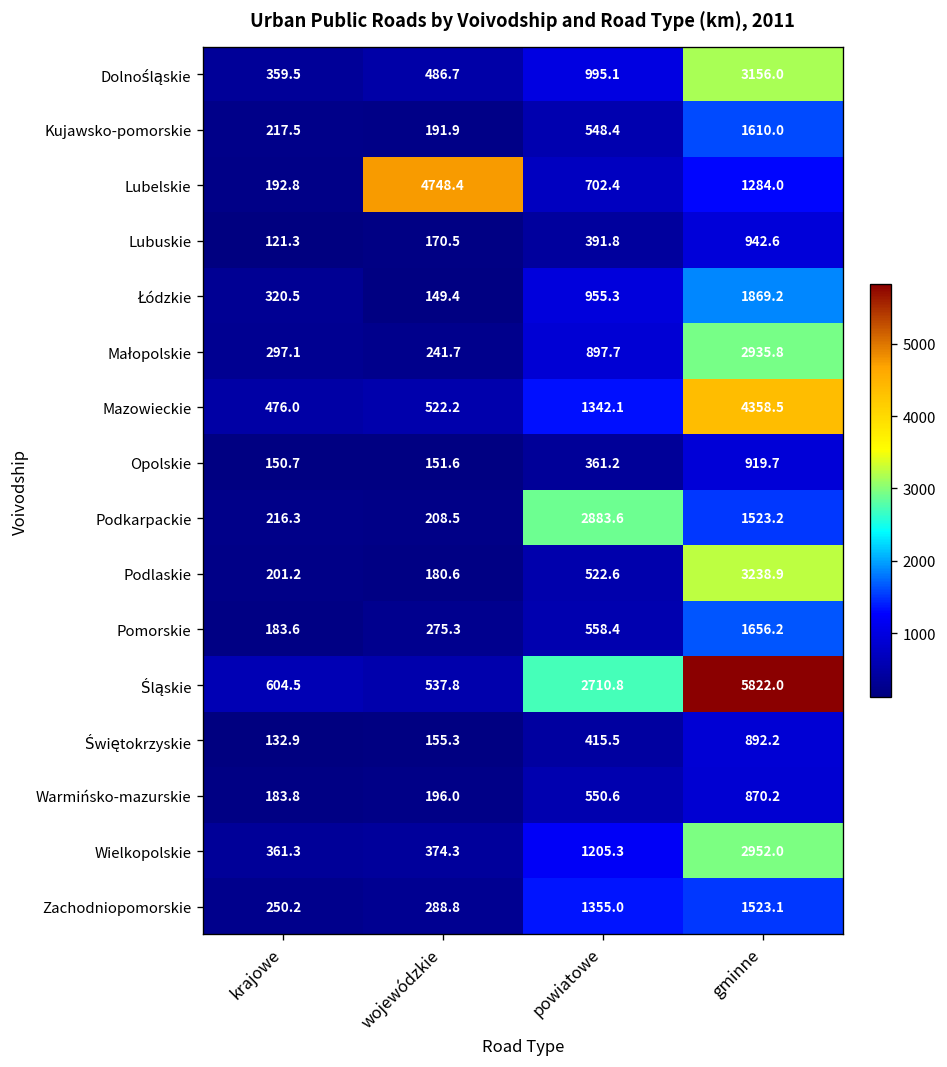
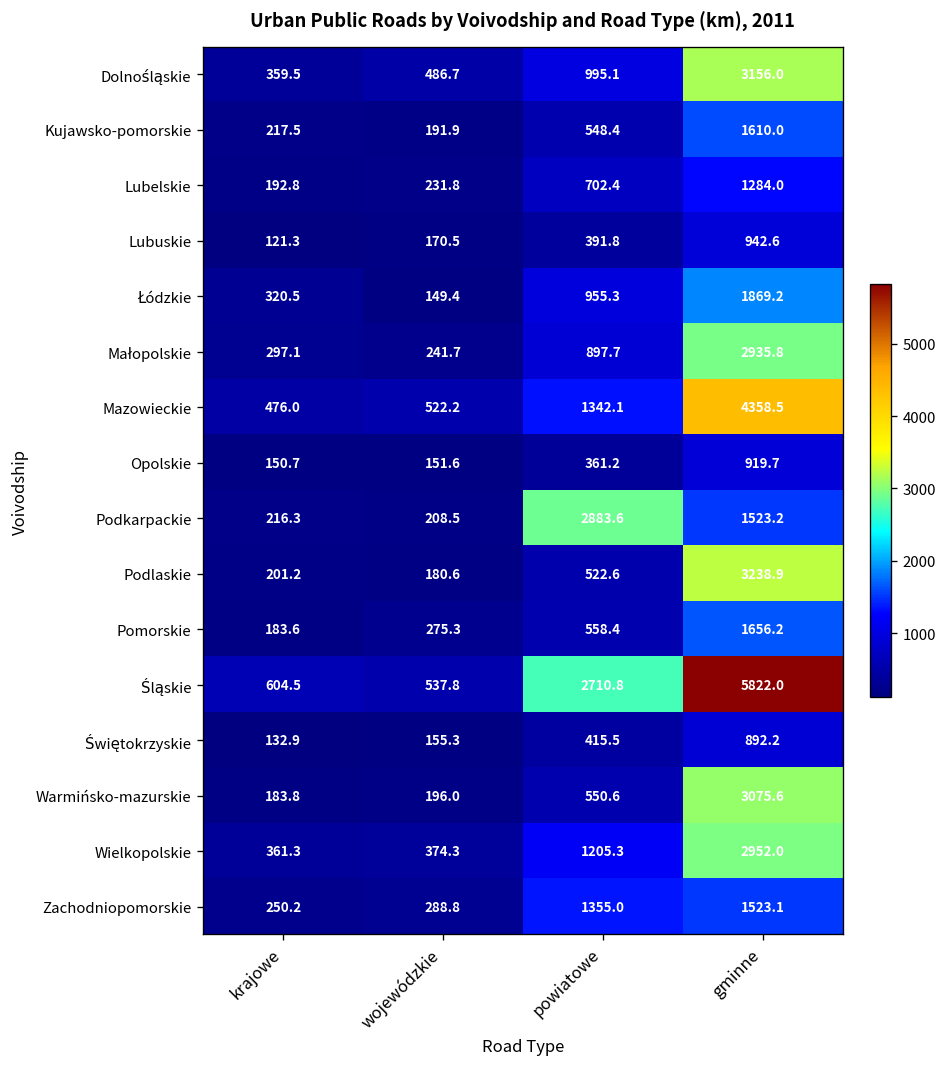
Lubelskie, wojewódzkie: 4748.4 -> 231.8
Warmińsko-mazurskie, gminne: 870.2 -> 3075.6
